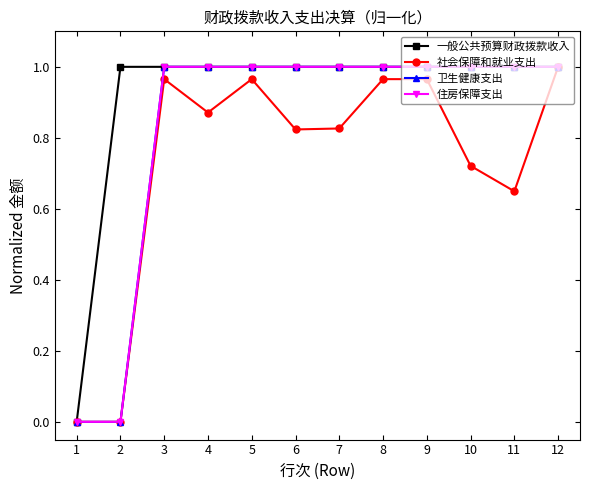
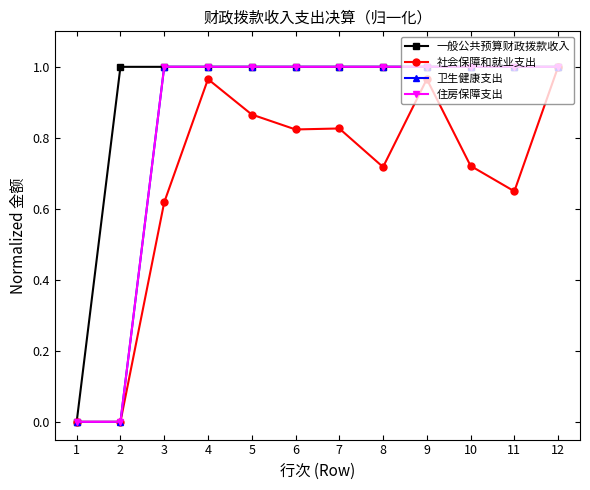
社会保障和就业支出, 3: 0.97 -> 0.62
社会保障和就业支出, 4: 0.87 -> 0.97
社会保障和就业支出, 5: 0.97 -> 0.87
社会保障和就业支出, 8: 0.97 -> 0.72
